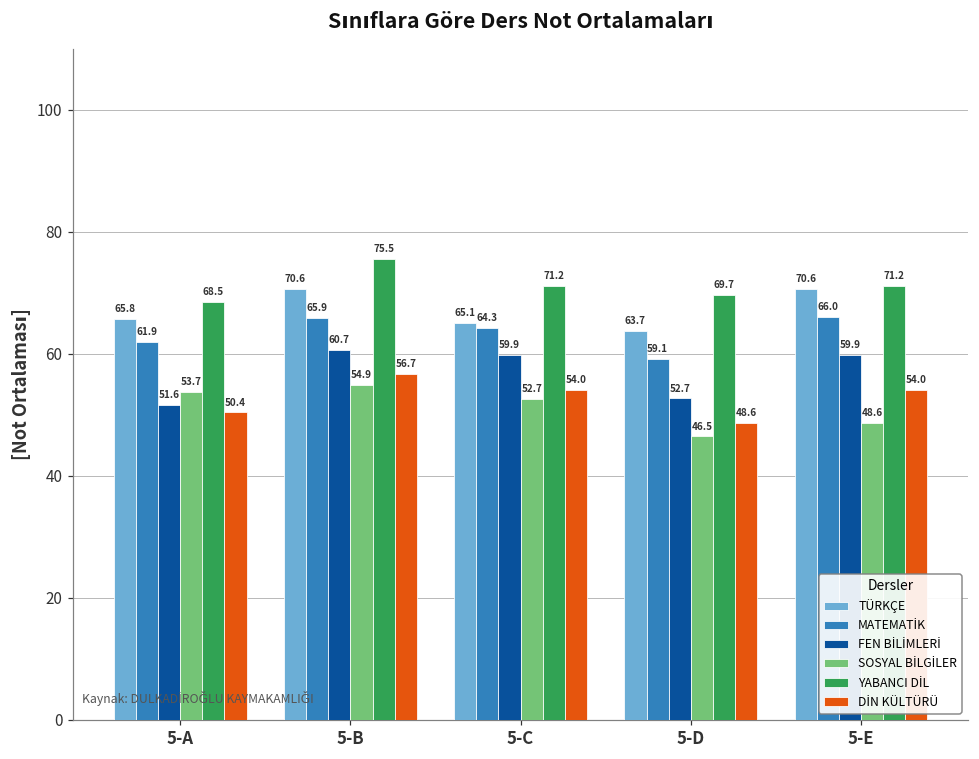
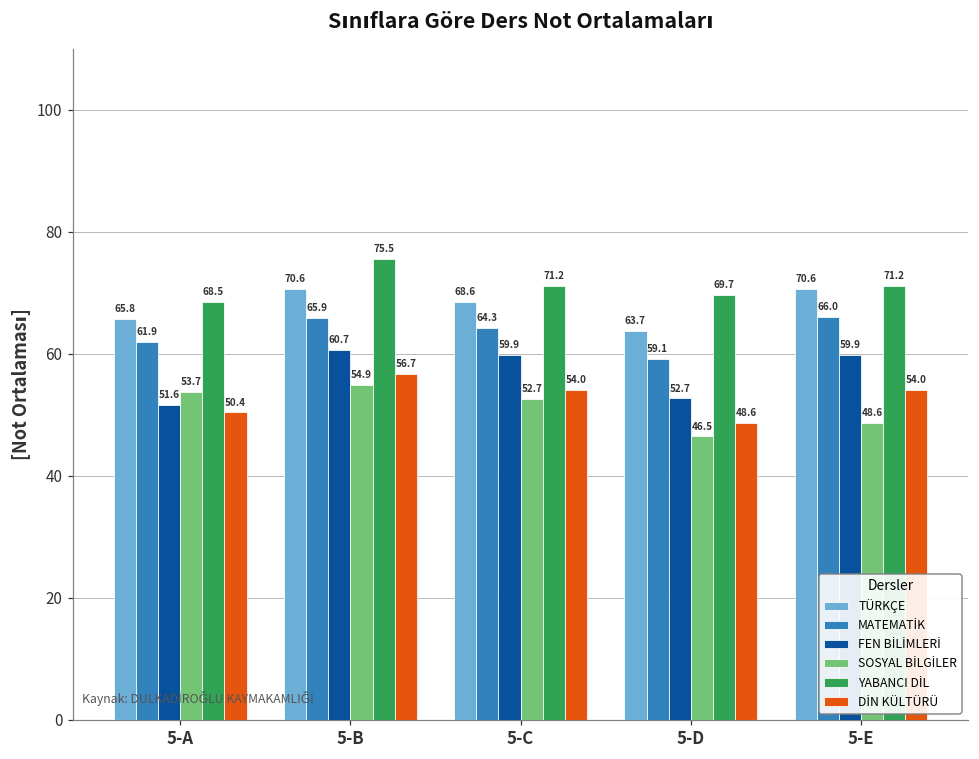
TÜRKÇE, 5-C: 65.1 -> 68.6
